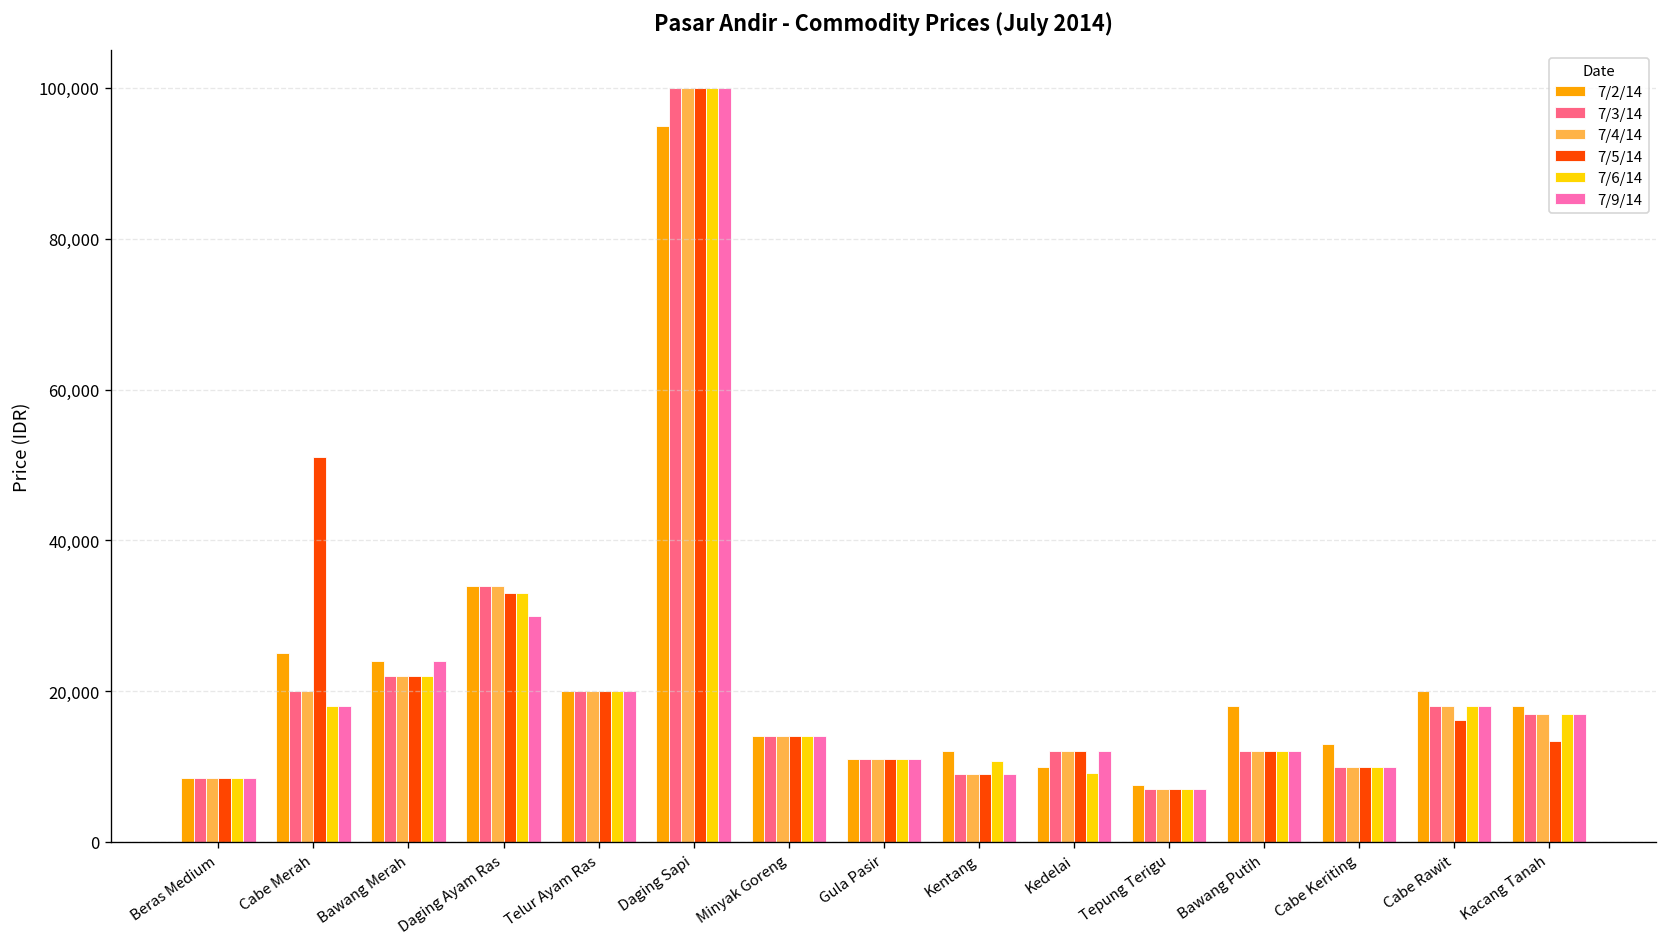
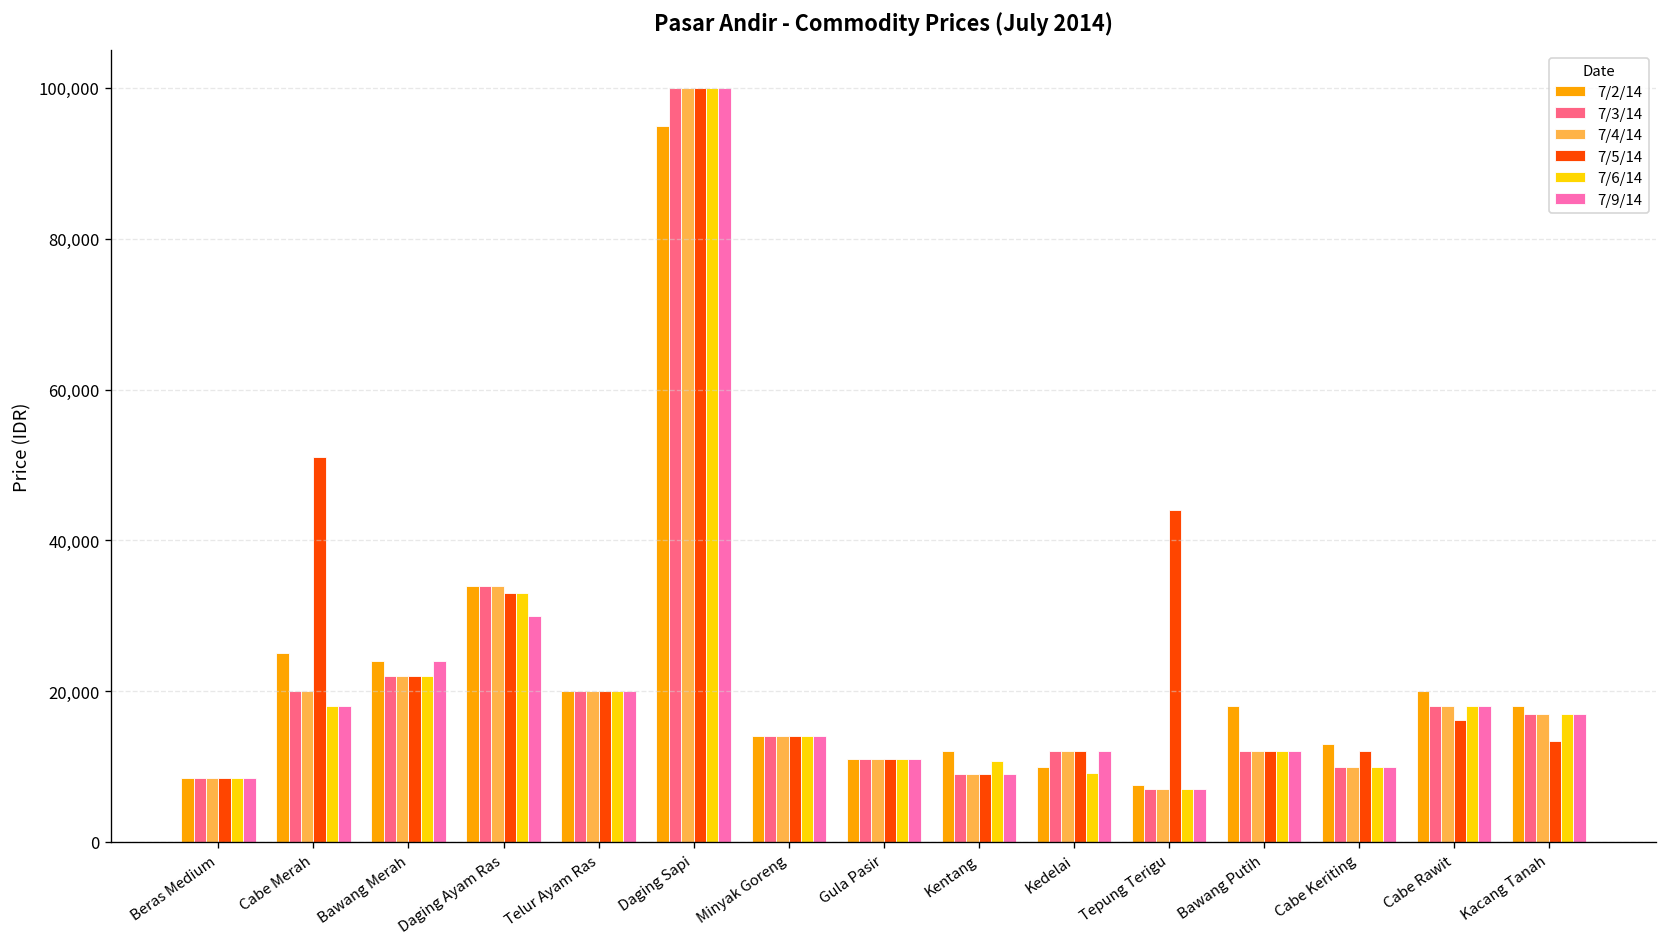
7/5/14, Tepung Terigu: 7,000 -> 44,000
7/5/14, Cabe Keriting: 10,000 -> 12,000
